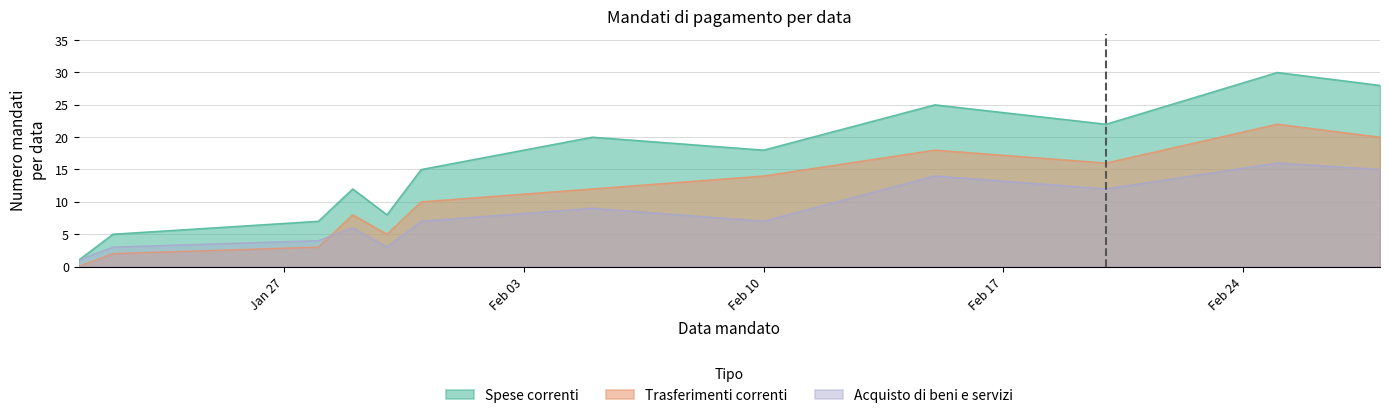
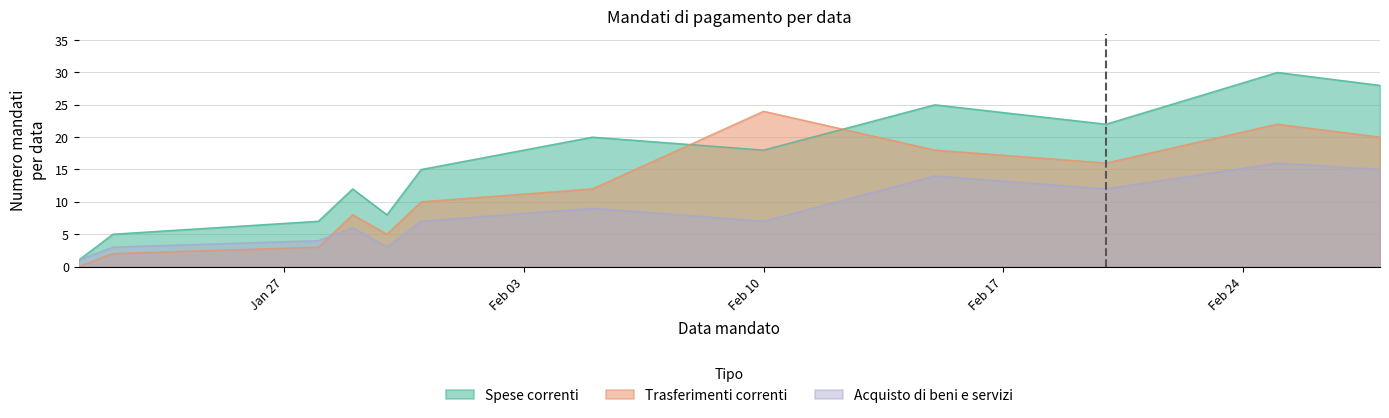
Trasferimenti correnti, Feb 10: 14 -> 24
